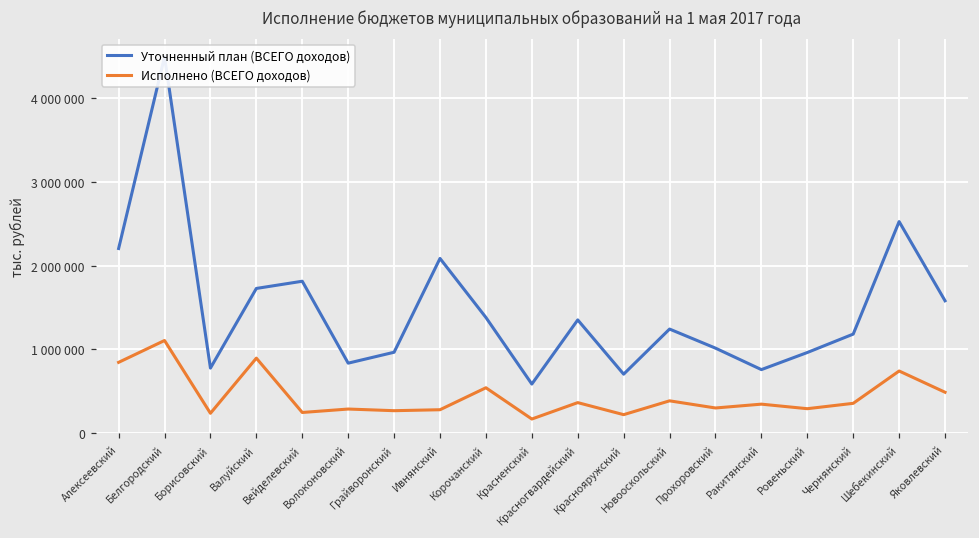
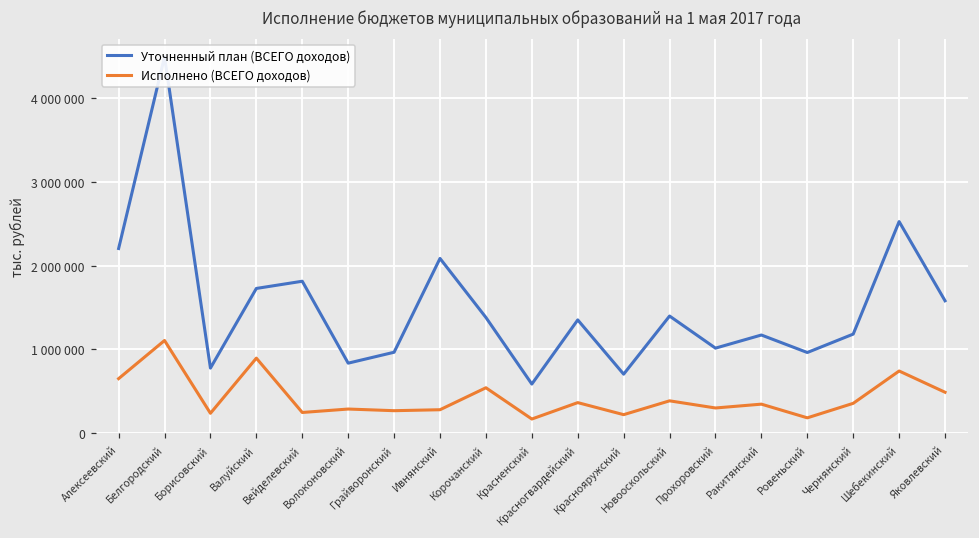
Исполнено (ВСЕГО доходов), Алексеевский: 800000 -> 600000
Уточненный план (ВСЕГО доходов), Новооскольский: 1200000 -> 1400000
Уточненный план (ВСЕГО доходов), Ракитянский: 800000 -> 1200000
Исполнено (ВСЕГО доходов), Ровеньский: 300000 -> 200000
